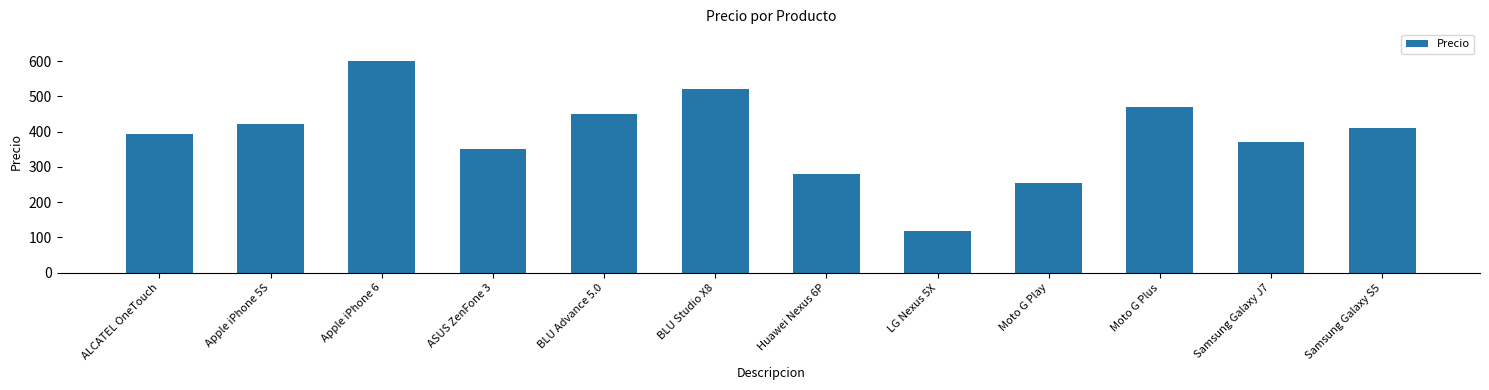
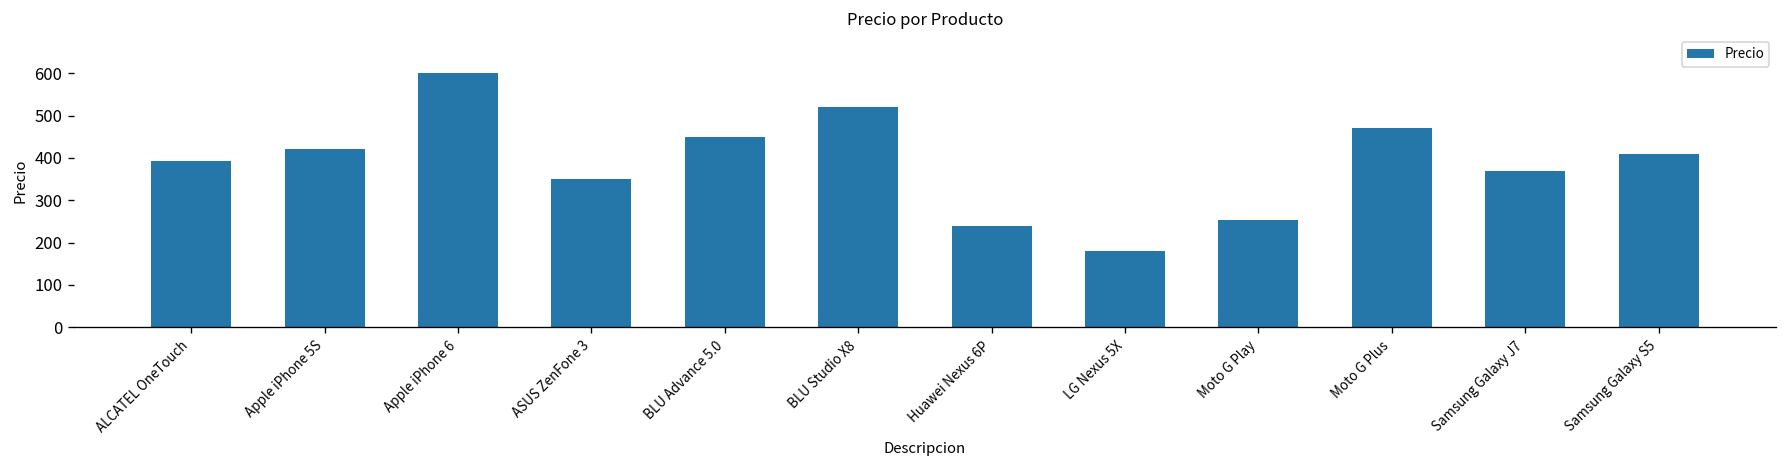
Huawei Nexus 6P: 280 -> 240
LG Nexus 5X: 120 -> 180
